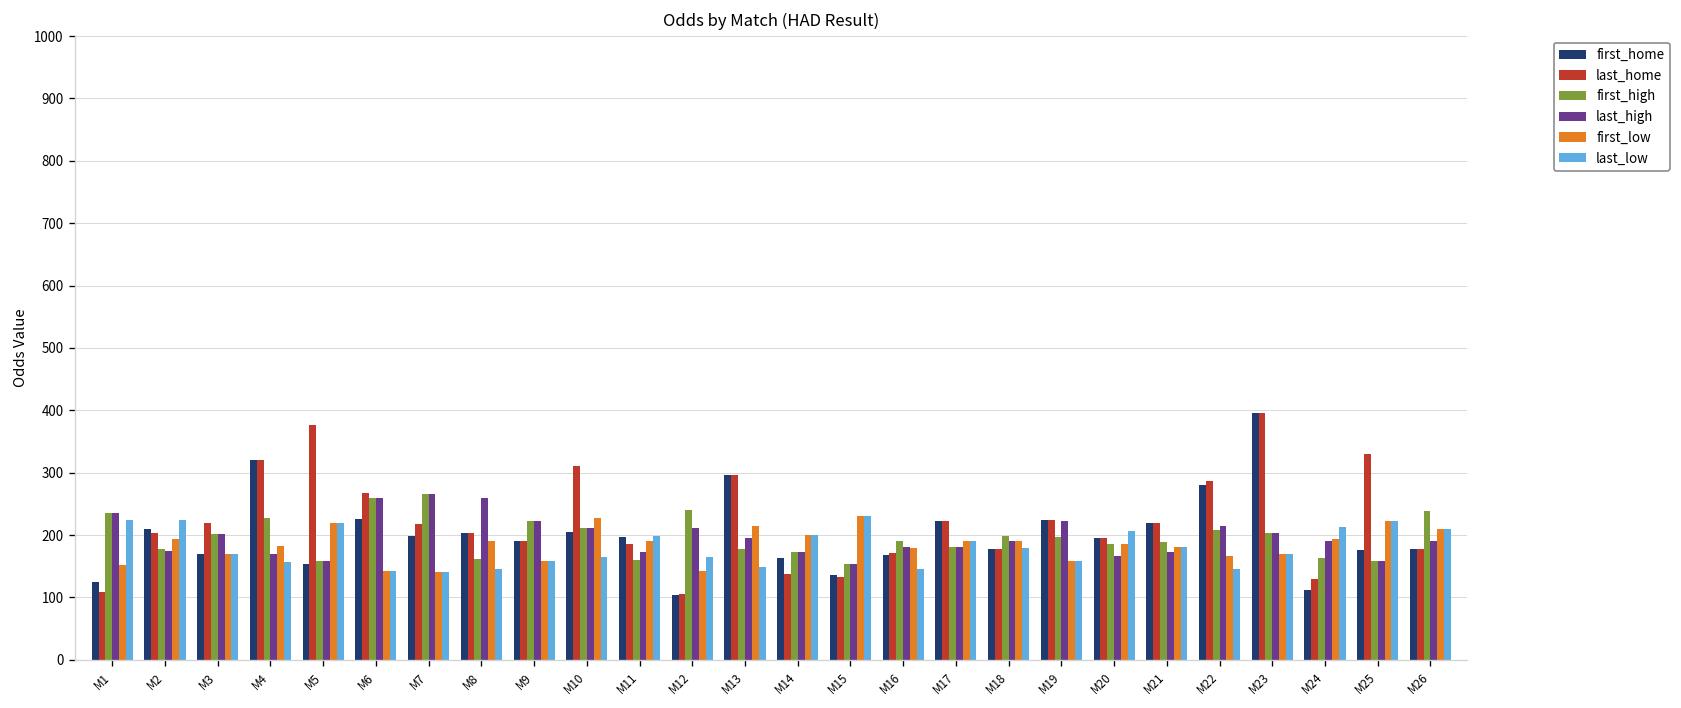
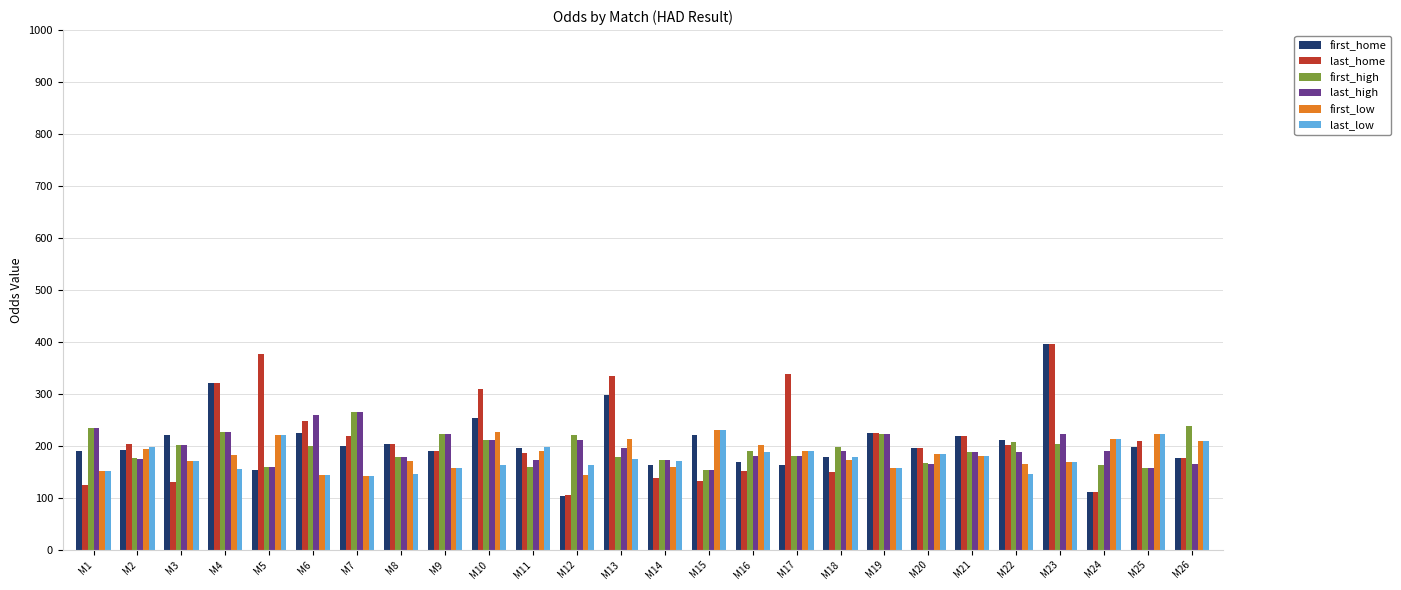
first_home, M1: 120 -> 190
last_home, M1: 110 -> 120
last_low, M1: 220 -> 150
first_home, M2: 210 -> 190
last_low, M2: 220 -> 200
first_home, M3: 170 -> 220
last_home, M3: 220 -> 130
last_high, M4: 170 -> 230
last_home, M6: 270 -> 250
first_high, M6: 260 -> 200
first_high, M8: 160 -> 180
last_high, M8: 260 -> 180
first_low, M8: 190 -> 170
first_home, M10: 210 -> 250
first_high, M12: 240 -> 220
last_home, M13: 300 -> 340
last_low, M13: 150 -> 180
first_low, M14: 200 -> 160
last_low, M14: 200 -> 170
first_home, M15: 140 -> 220
last_home, M16: 170 -> 150
first_low, M16: 180 -> 200
last_low, M16: 150 -> 190
first_home, M17: 220 -> 160
last_home, M17: 220 -> 340
last_home, M18: 180 -> 150
first_low, M18: 190 -> 170
first_high, M19: 200 -> 220
first_high, M20: 190 -> 170
last_low, M20: 210 -> 190
last_high, M21: 170 -> 190
first_home, M22: 280 -> 210
last_home, M22: 290 -> 200
last_high, M22: 220 -> 190
last_high, M23: 200 -> 220
last_home, M24: 130 -> 110
first_low, M24: 190 -> 210
first_home, M25: 180 -> 200
last_home, M25: 330 -> 210
last_high, M26: 190 -> 170
